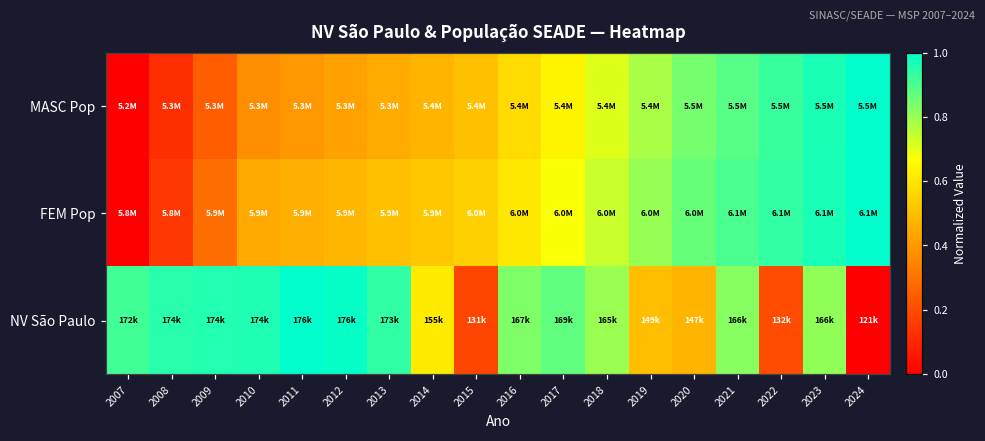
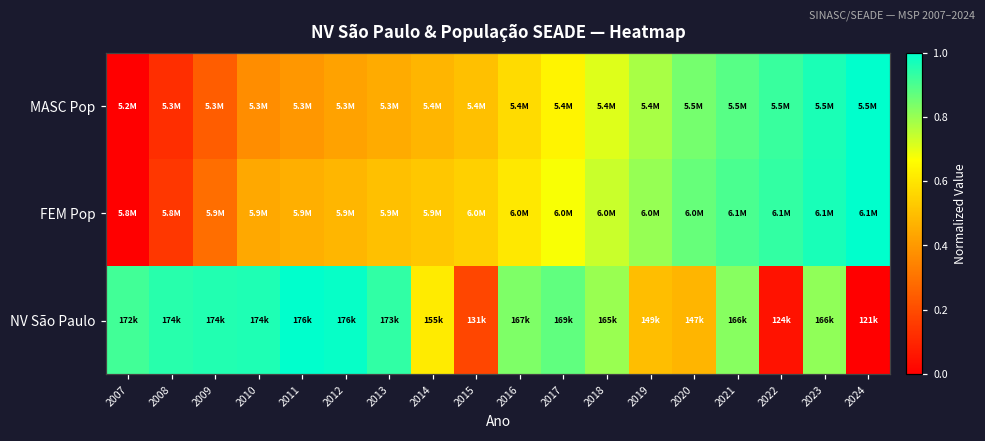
NV São Paulo, 2022: 132k -> 124k
